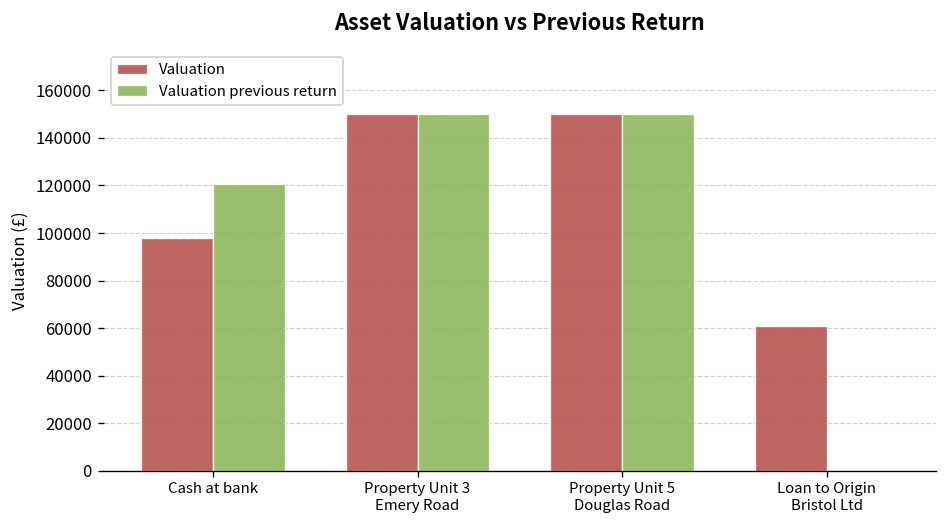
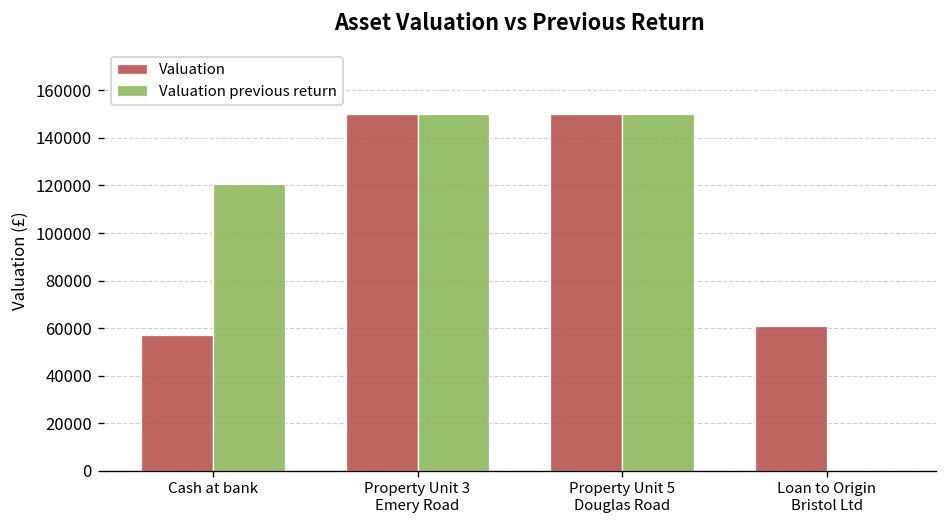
Valuation, Cash at bank: 98000 -> 57000
